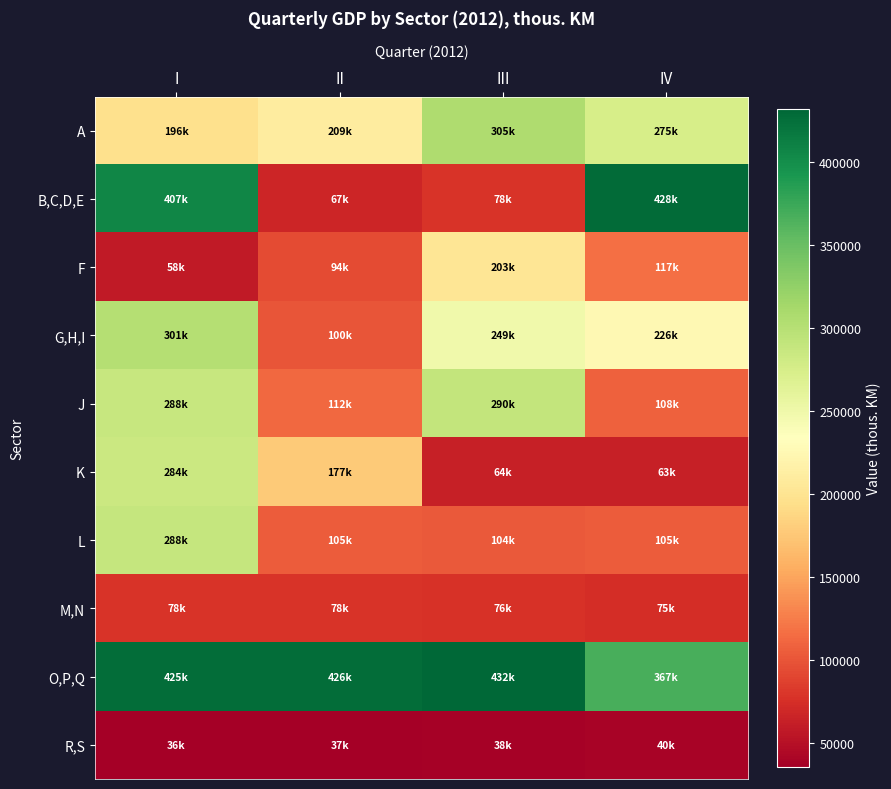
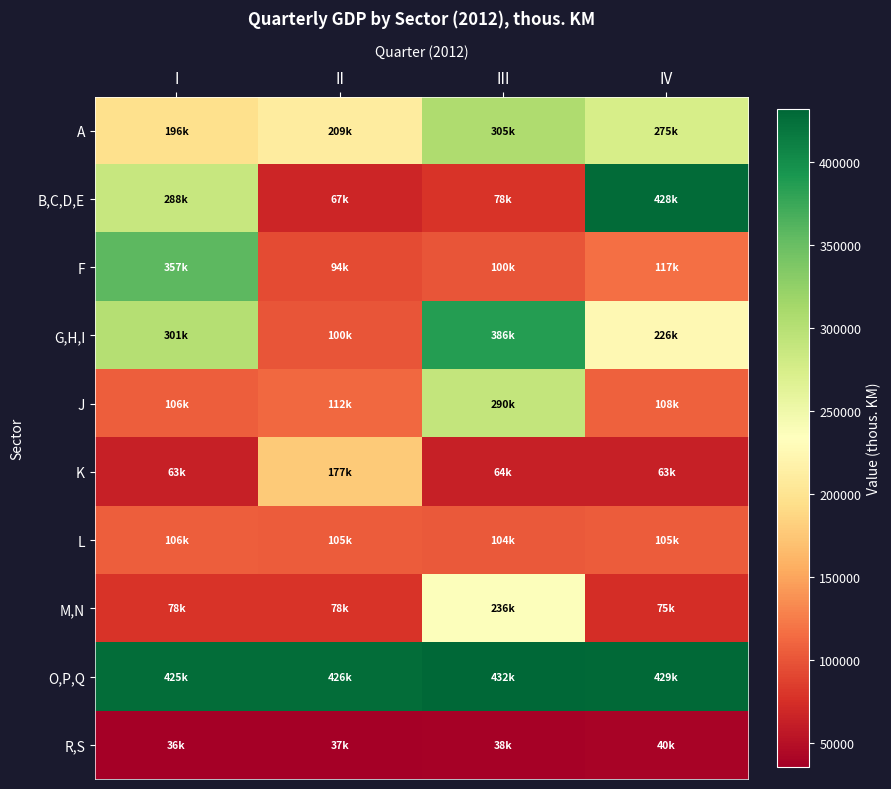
B,C,D,E, I: 407k -> 288k
F, I: 58k -> 357k
F, III: 203k -> 100k
G,H,I, III: 249k -> 386k
J, I: 288k -> 106k
K, I: 284k -> 63k
L, I: 288k -> 106k
M,N, III: 76k -> 236k
O,P,Q, IV: 367k -> 429k
